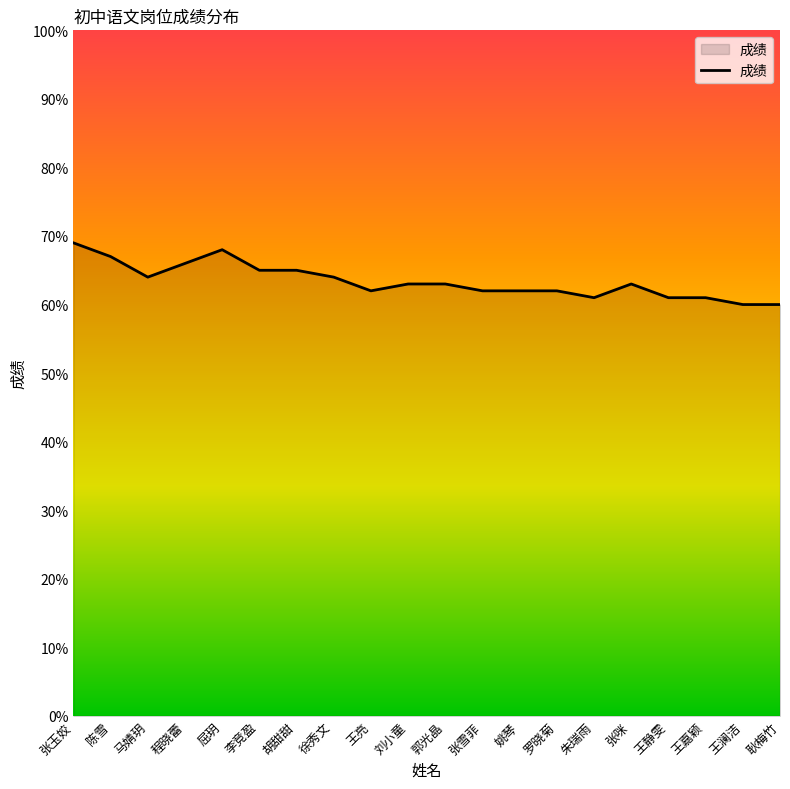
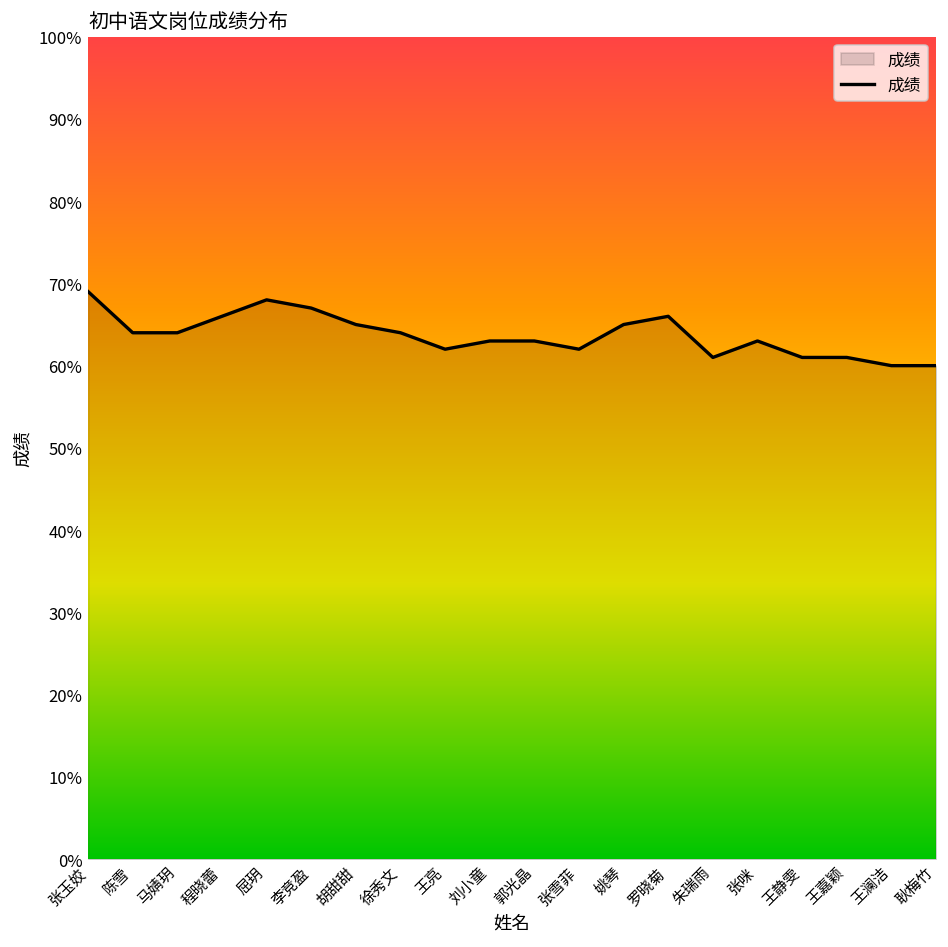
陈雪: 67% -> 64%
李竞盈: 65% -> 67%
姚琴: 62% -> 65%
罗晓菊: 62% -> 66%
